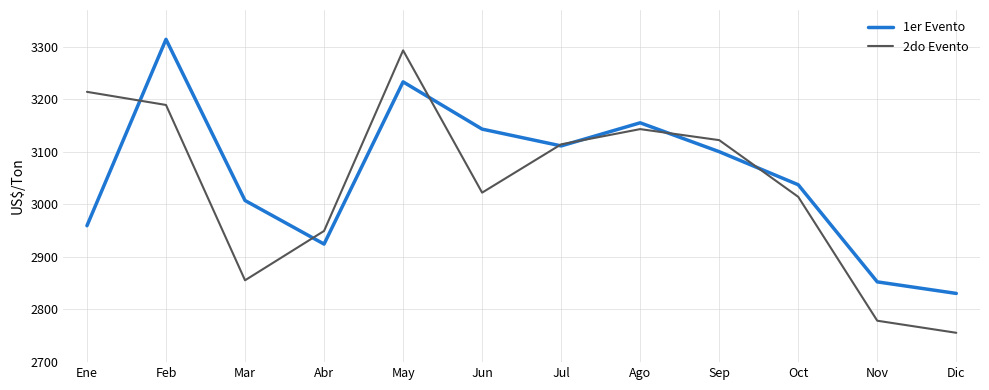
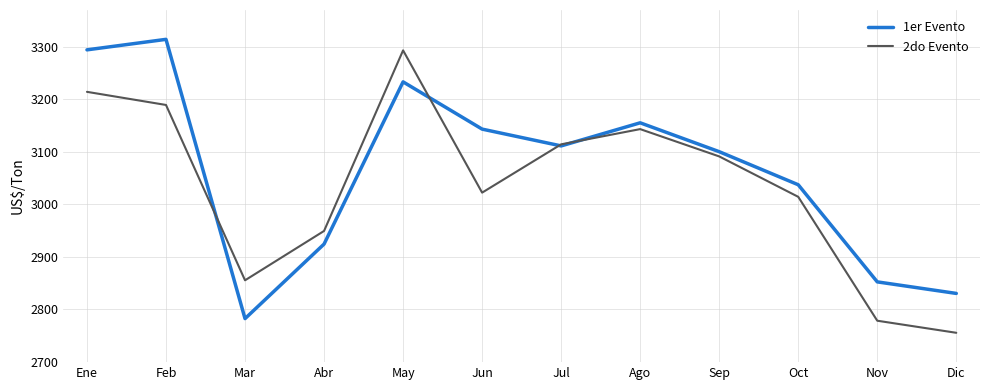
1er Evento, Ene: 2960 -> 3290
1er Evento, Mar: 3010 -> 2780
2do Evento, Sep: 3120 -> 3090
